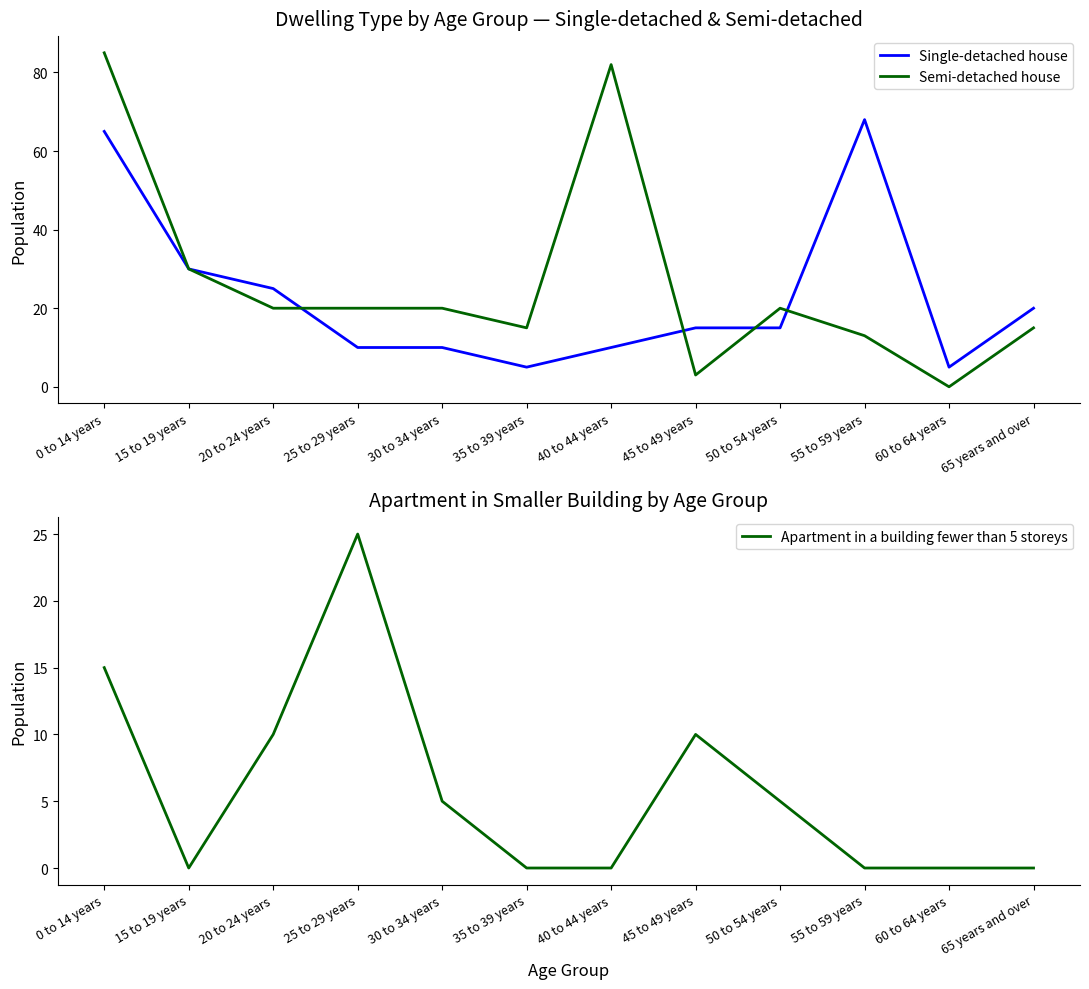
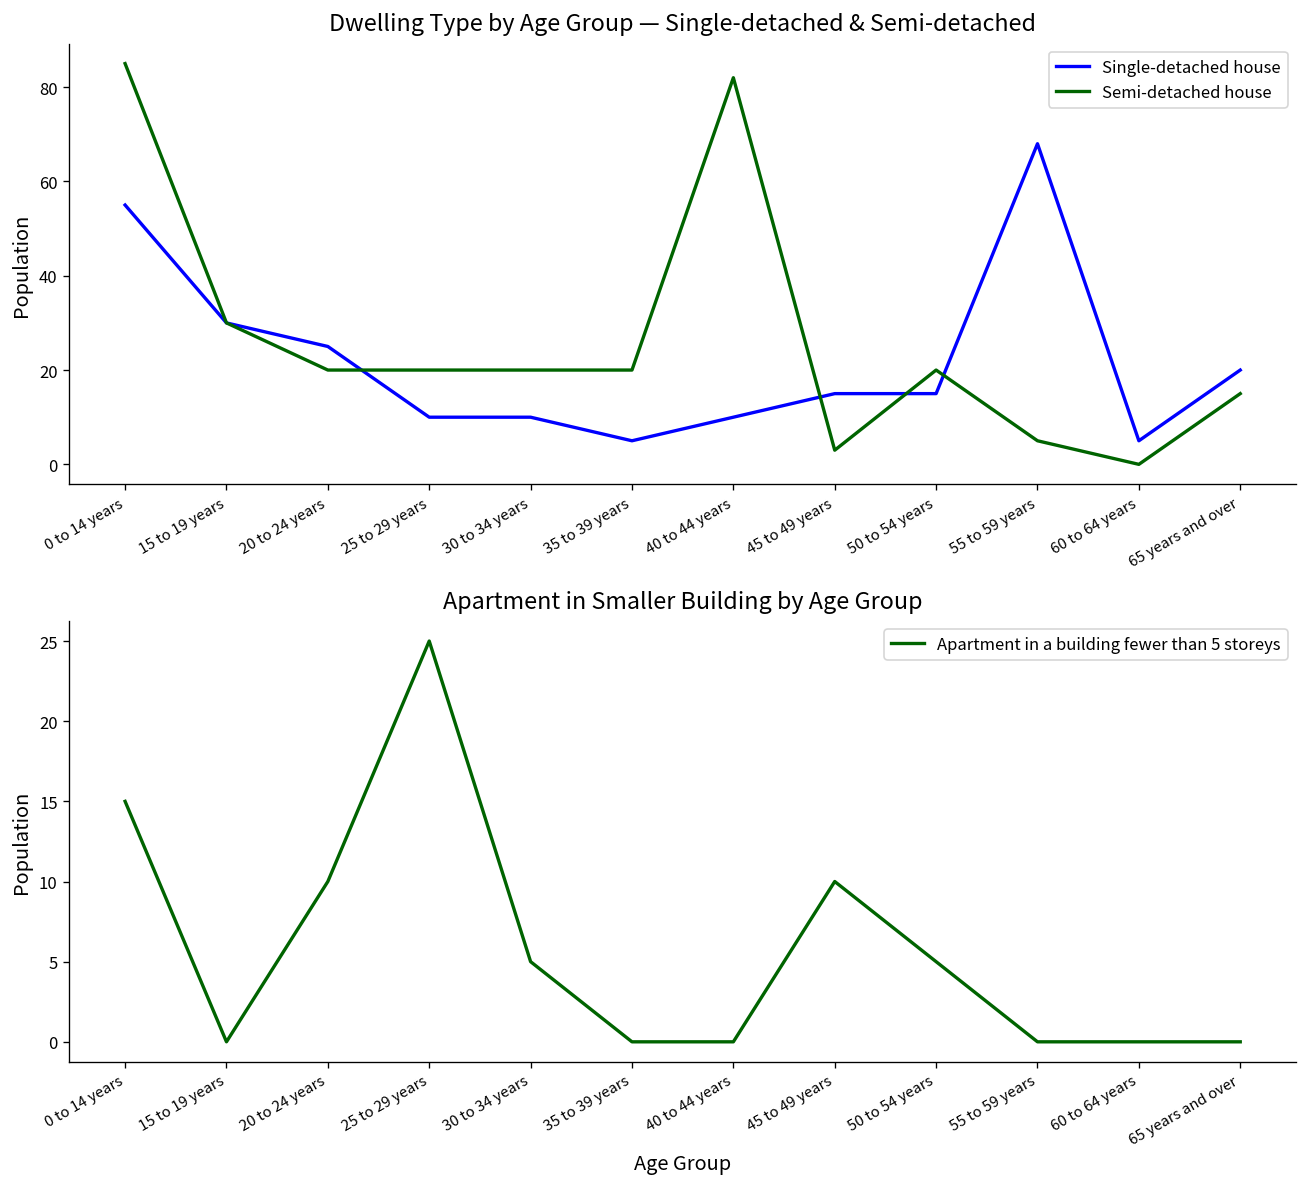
Dwelling Type by Age Group — Single-detached & Semi-detached, Single-detached house, 0 to 14 years: 65 -> 55
Dwelling Type by Age Group — Single-detached & Semi-detached, Semi-detached house, 35 to 39 years: 15 -> 20
Dwelling Type by Age Group — Single-detached & Semi-detached, Semi-detached house, 55 to 59 years: 13 -> 5
